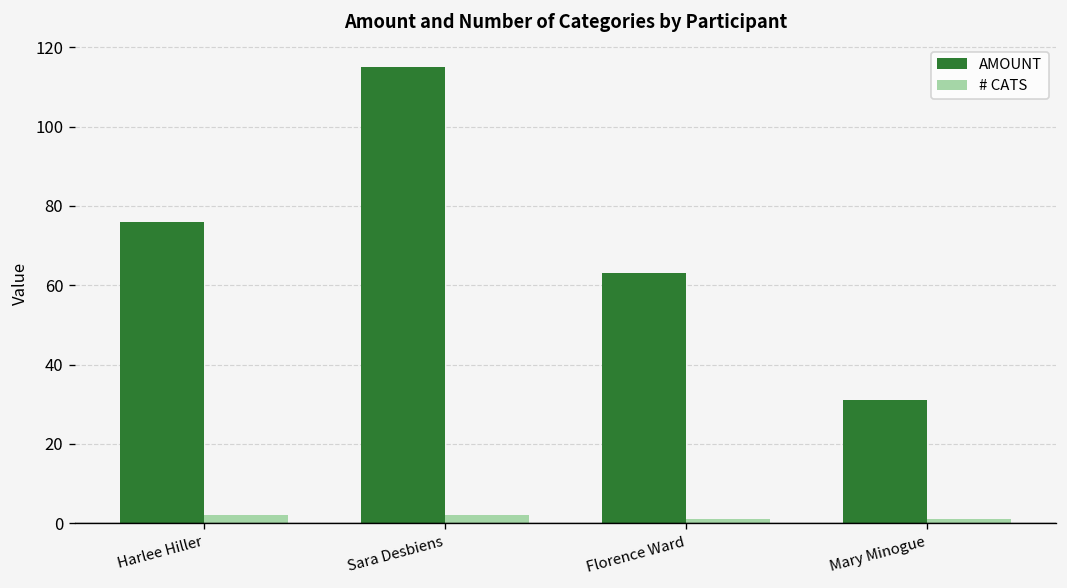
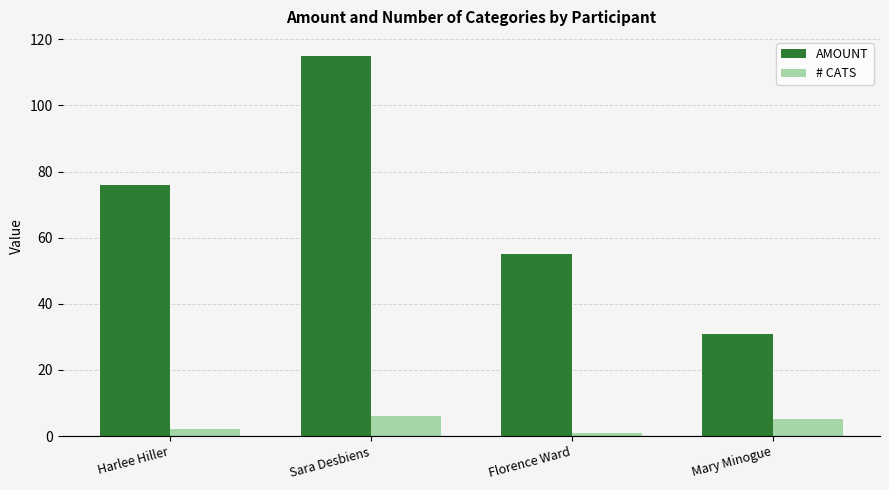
# CATS, Sara Desbiens: 2 -> 6
AMOUNT, Florence Ward: 63 -> 55
# CATS, Mary Minogue: 1 -> 5
